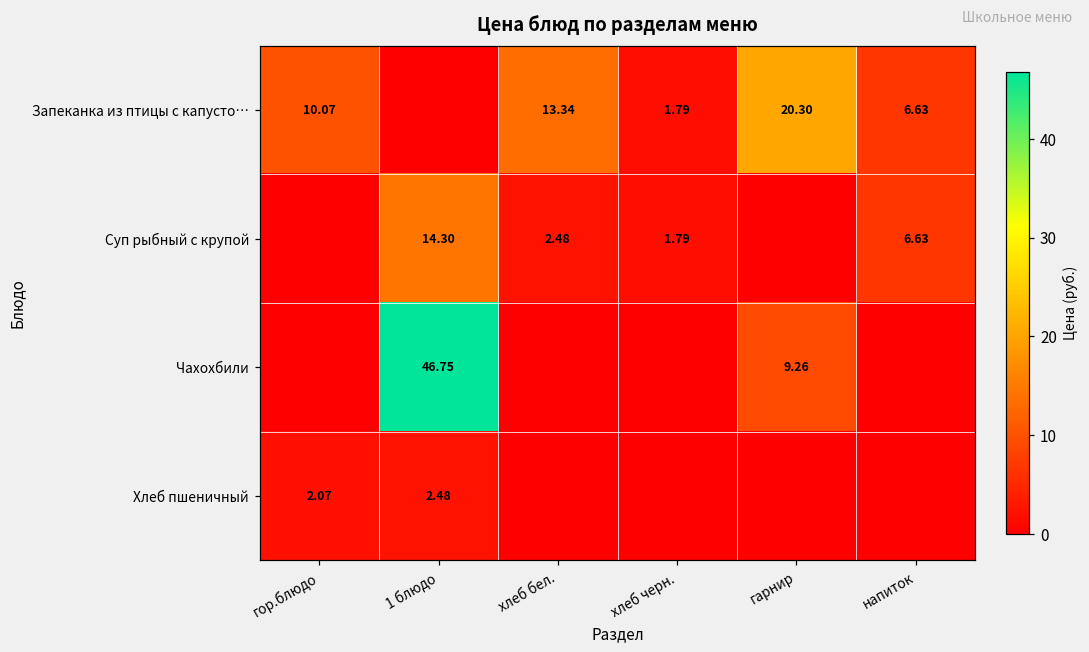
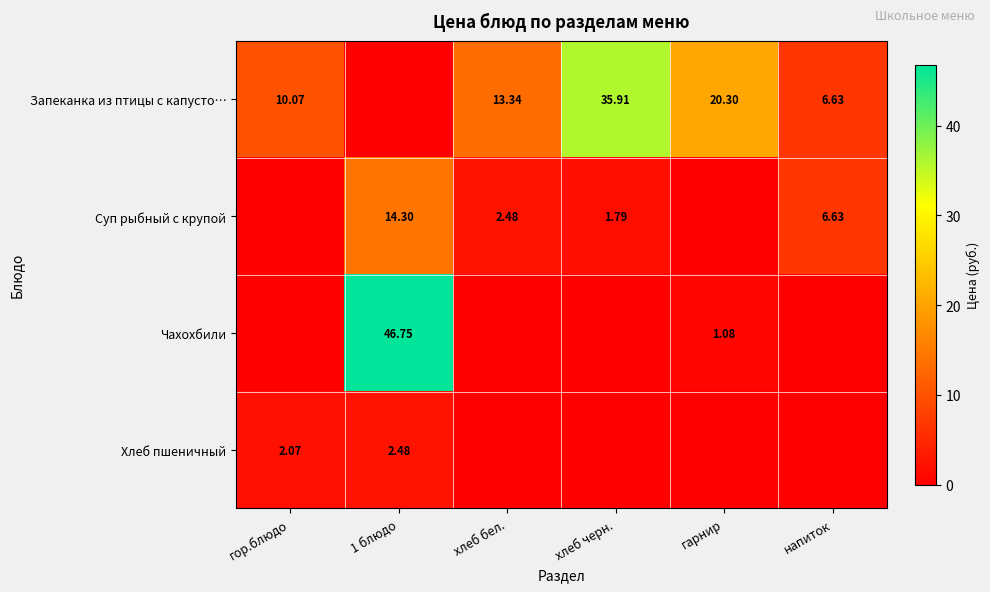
Запеканка из птицы с капусто…, хлеб черн.: 1.79 -> 35.91
Чахохбили, гарнир: 9.26 -> 1.08
